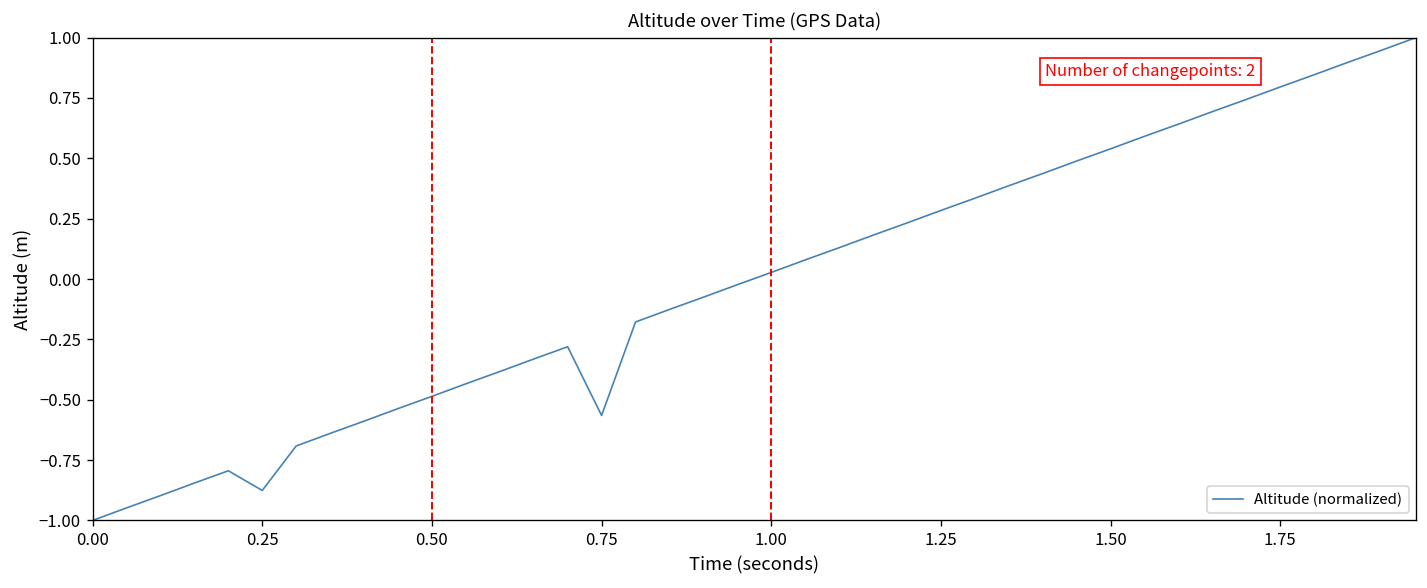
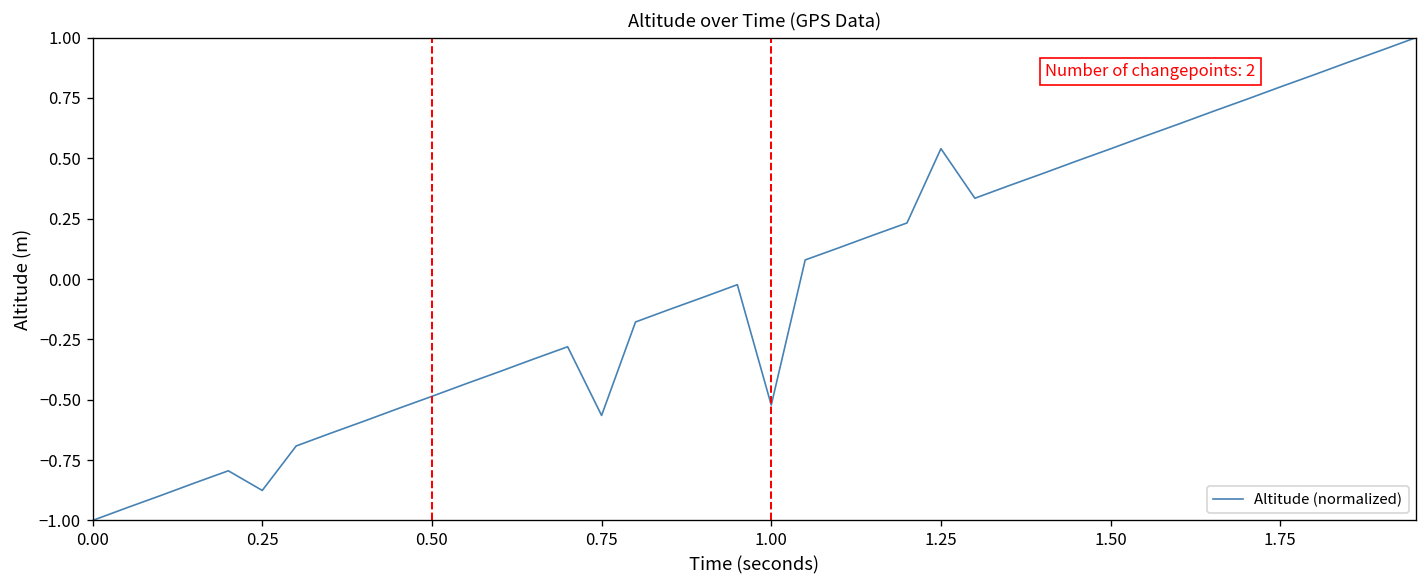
1.00: 0.03 -> -0.52
1.25: 0.28 -> 0.54
